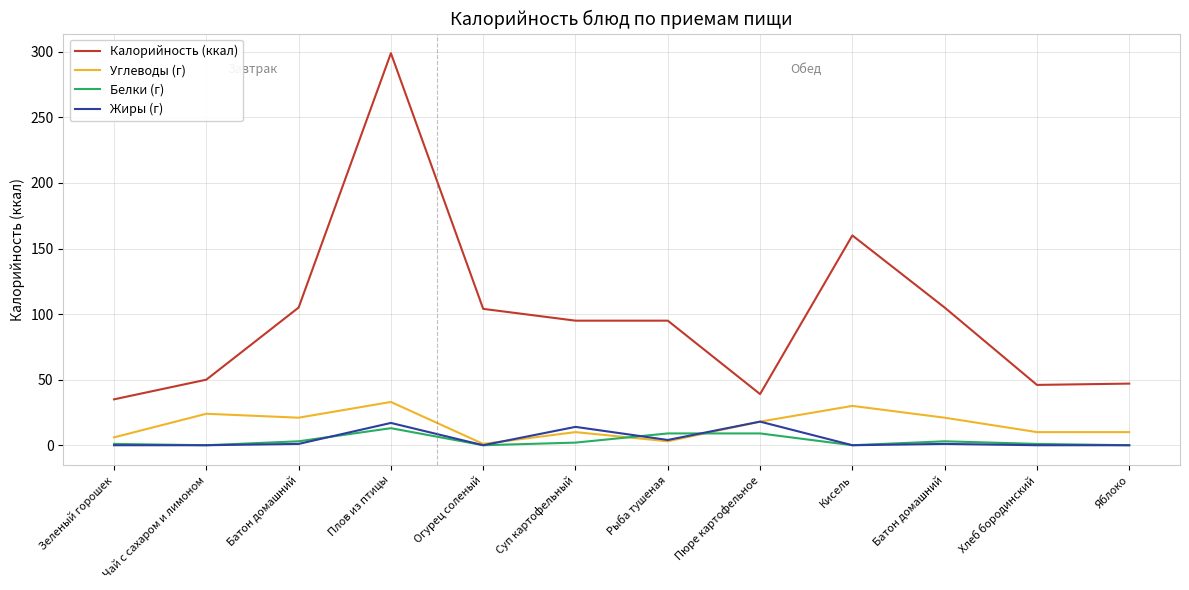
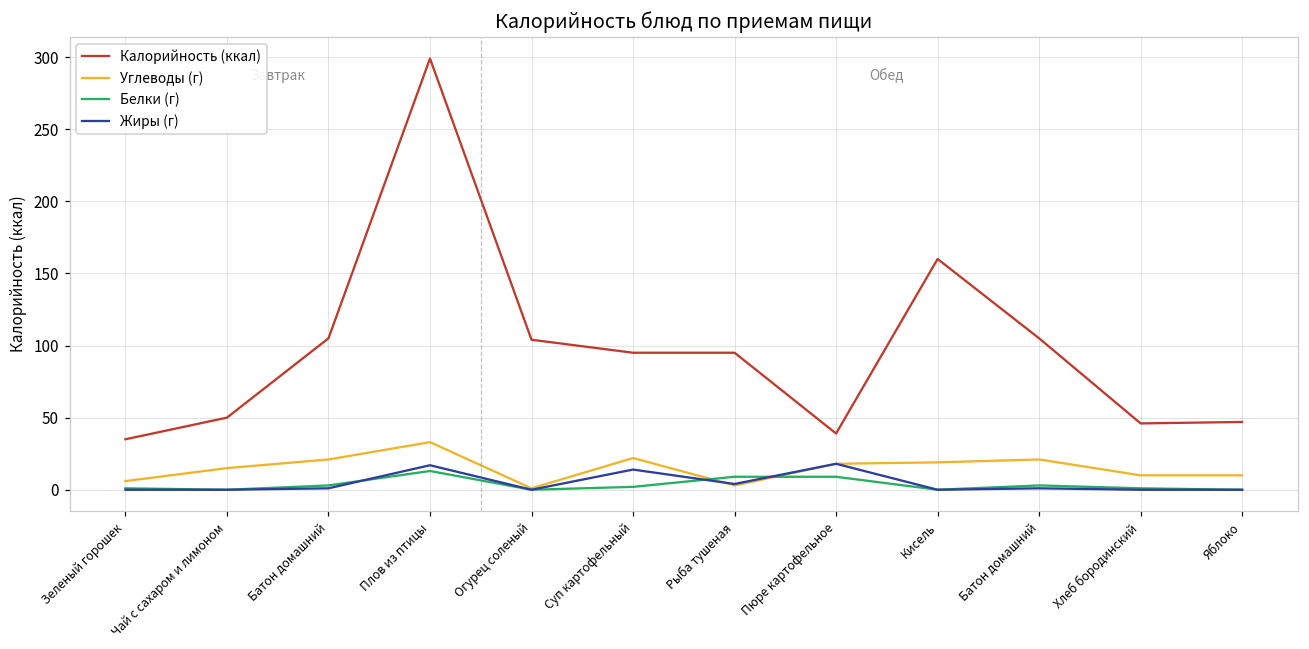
Углеводы (г), Чай с сахаром и лимоном: 24 -> 15
Углеводы (г), Суп картофельный: 10 -> 22
Углеводы (г), Кисель: 30 -> 19
